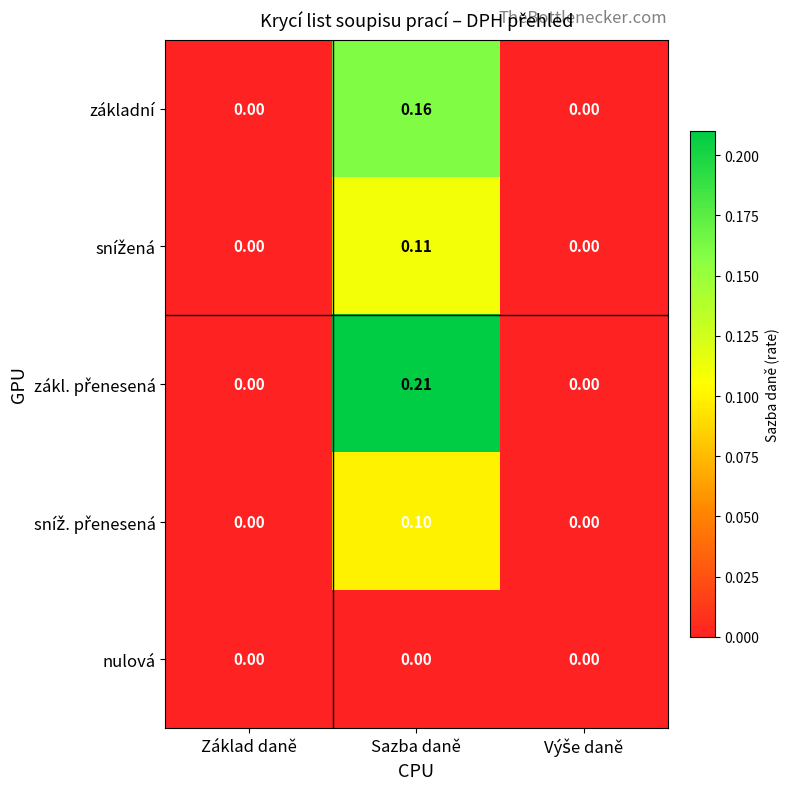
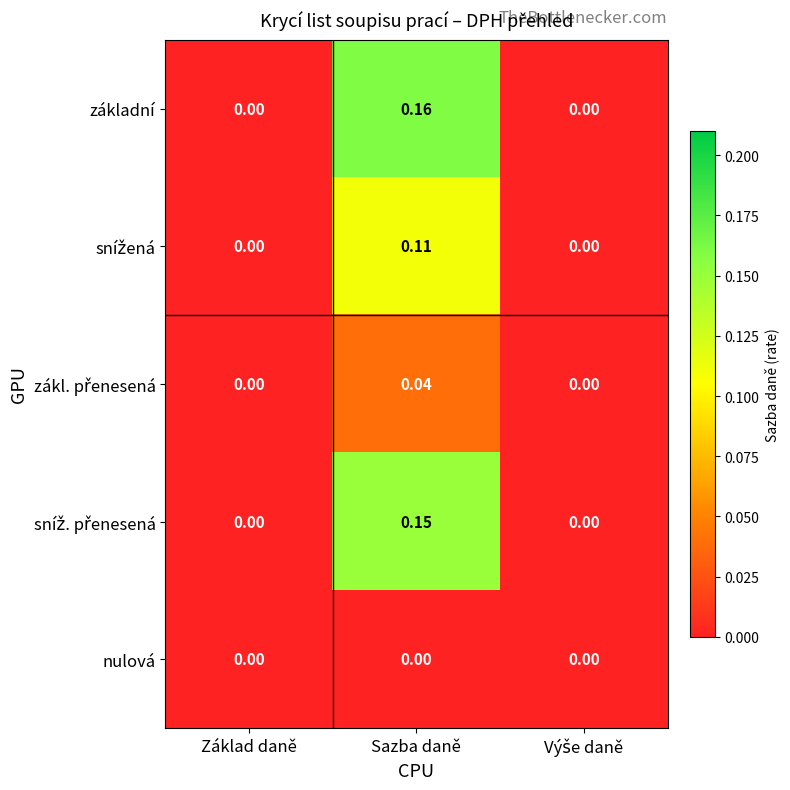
zákl. přenesená, Sazba daně: 0.21 -> 0.04
sníž. přenesená, Sazba daně: 0.10 -> 0.15
